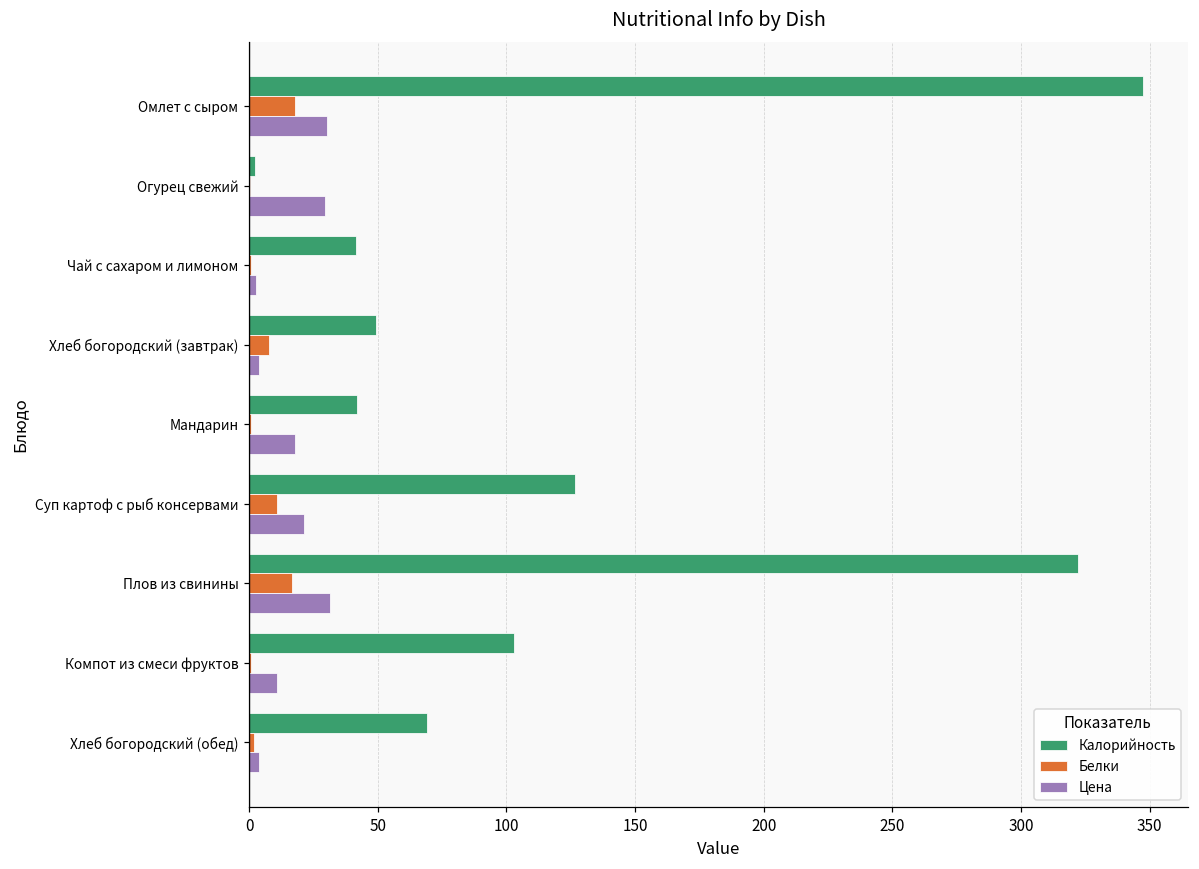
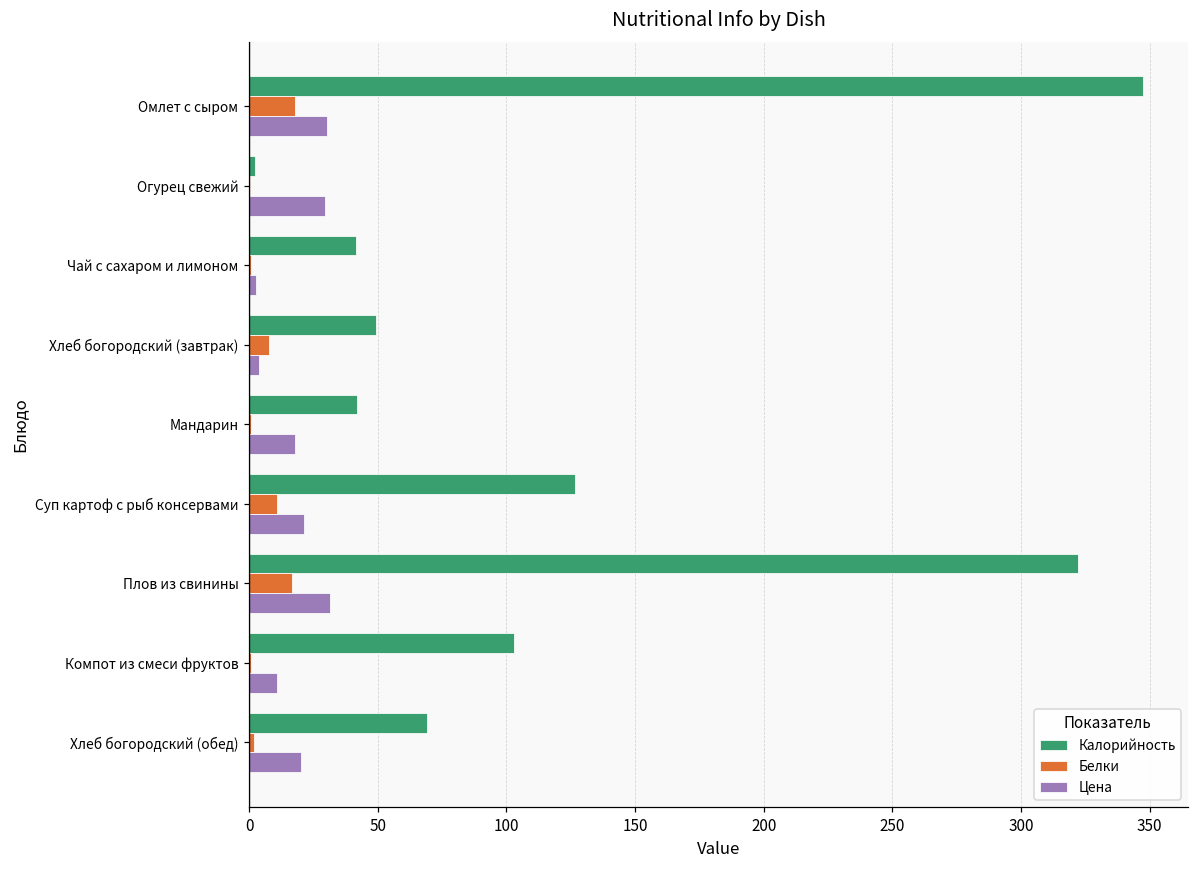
Цена, Хлеб богородский (обед): 4 -> 20
